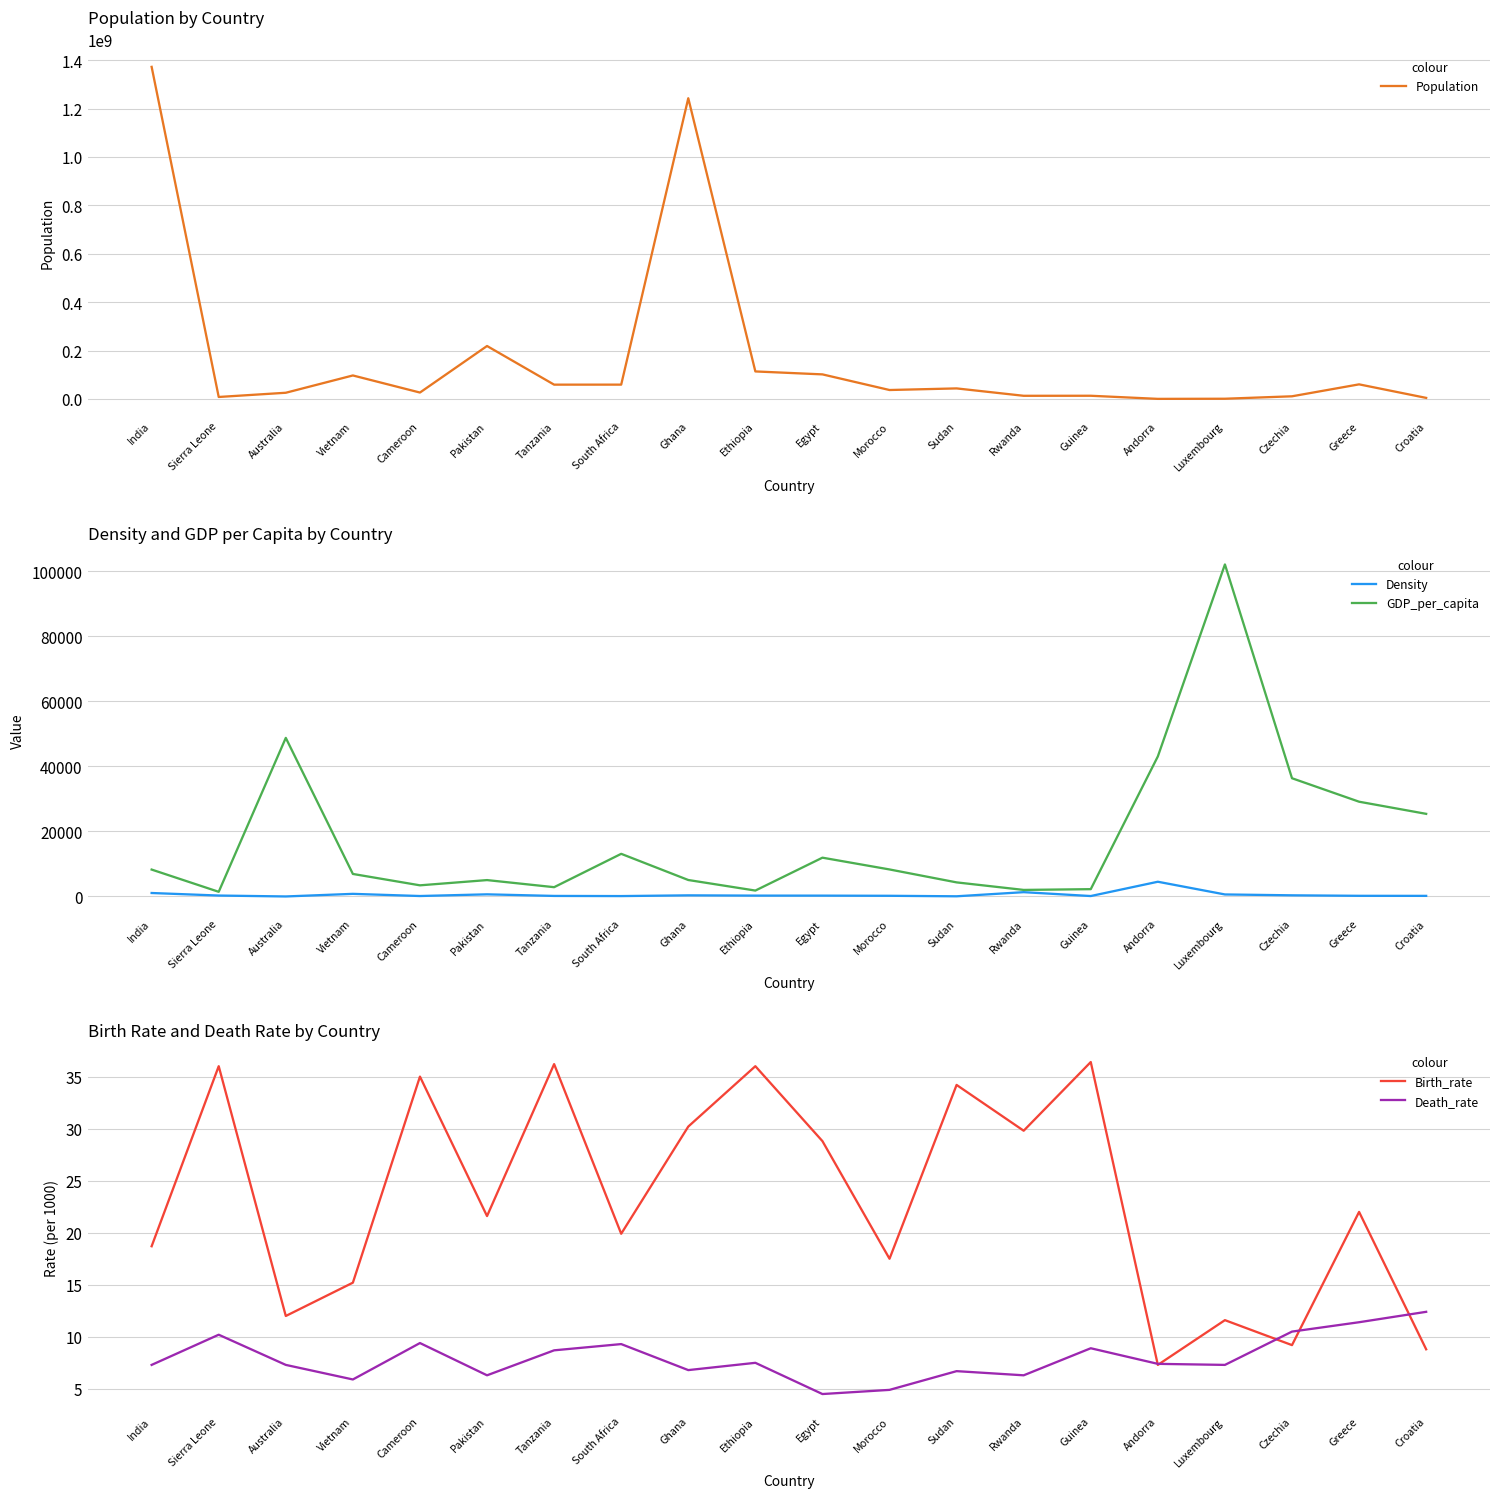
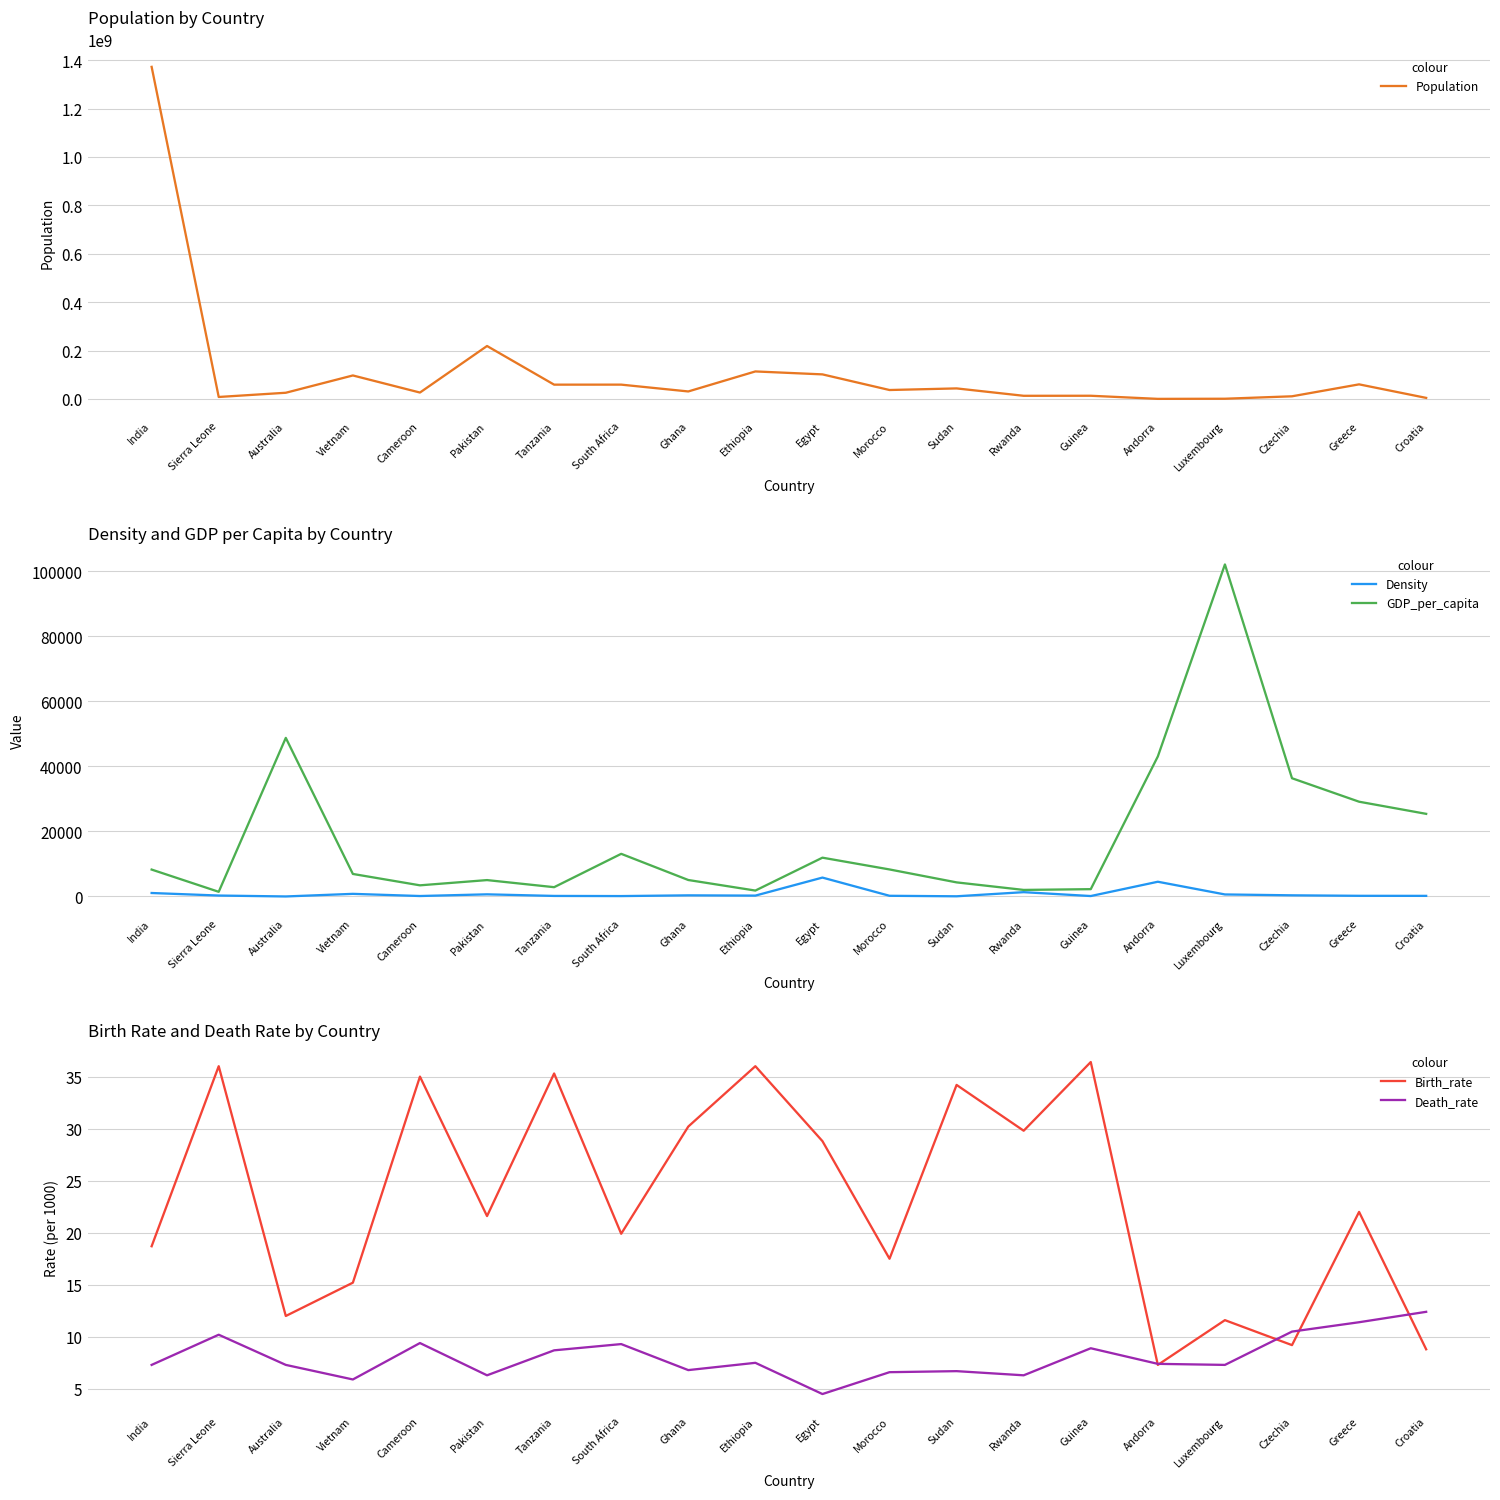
Population by Country, Ghana: 1240000000 -> 30000000
Density and GDP per Capita by Country, Density, Egypt: 0 -> 6000
Birth Rate and Death Rate by Country, Birth_rate, Tanzania: 36 -> 35
Birth Rate and Death Rate by Country, Death_rate, Morocco: 5 -> 7
